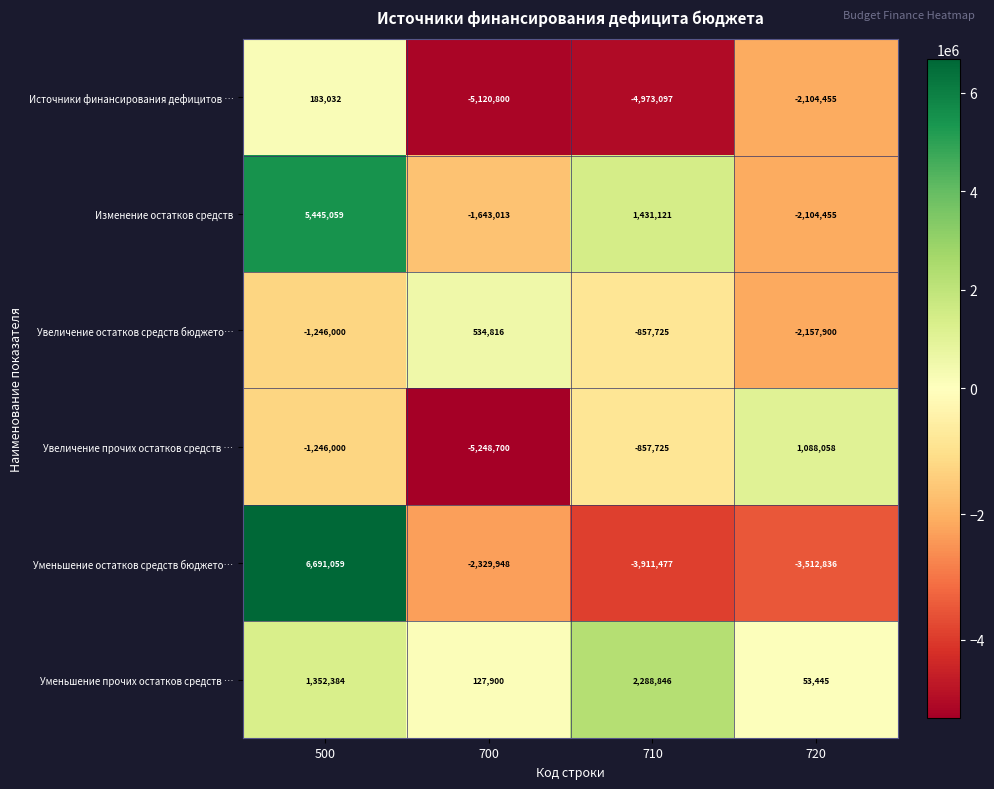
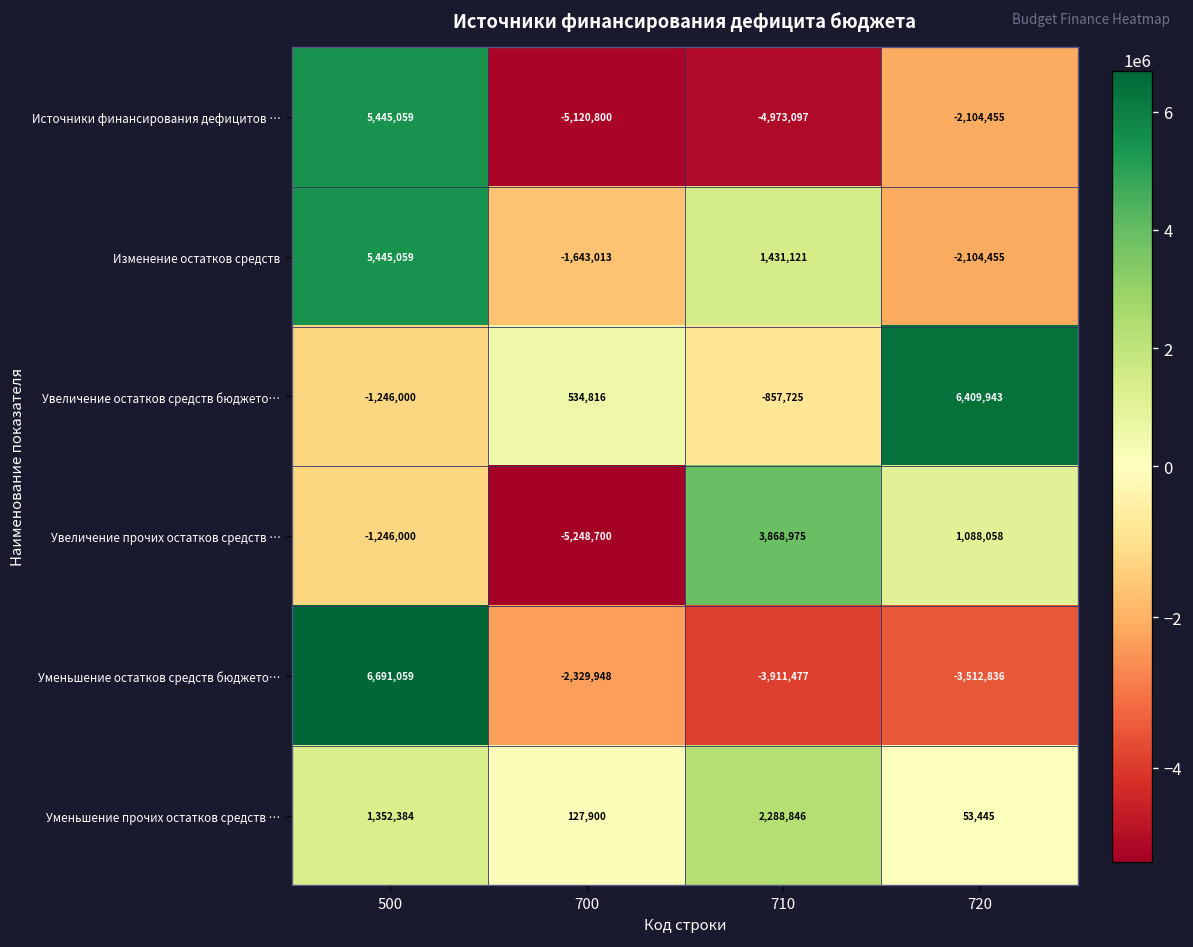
Источники финансирования дефицитов …, 500: 183,032 -> 5,445,059
Увеличение остатков средств бюджето…, 720: -2,157,900 -> 6,409,943
Увеличение прочих остатков средств …, 710: -857,725 -> 3,868,975
